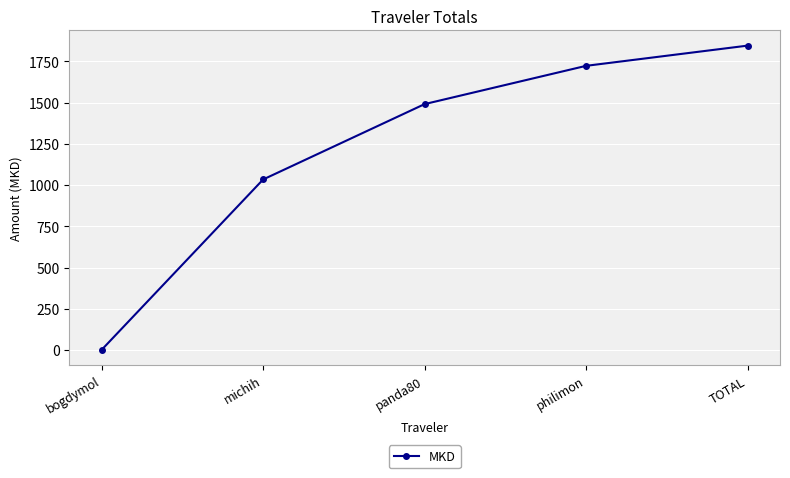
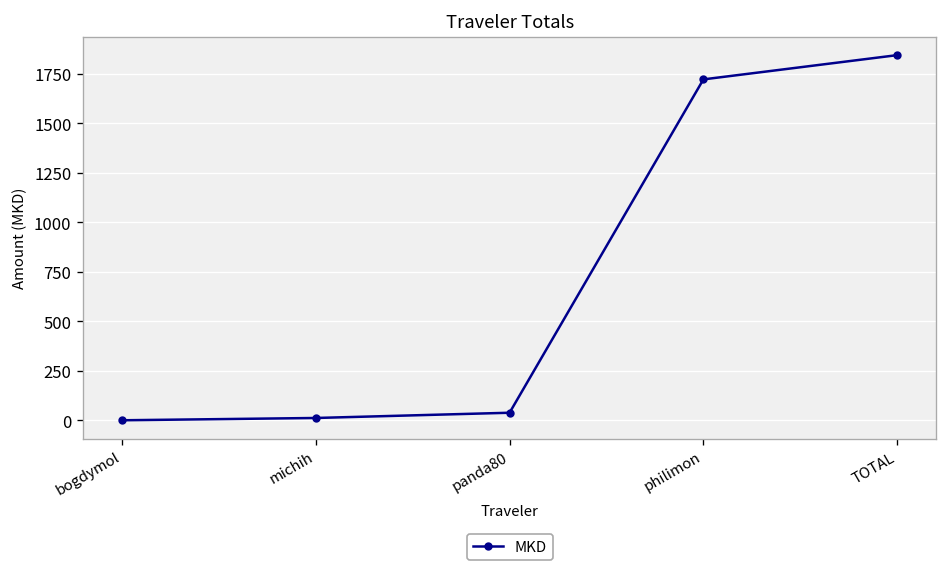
michih: 1030 -> 10
panda80: 1490 -> 40
